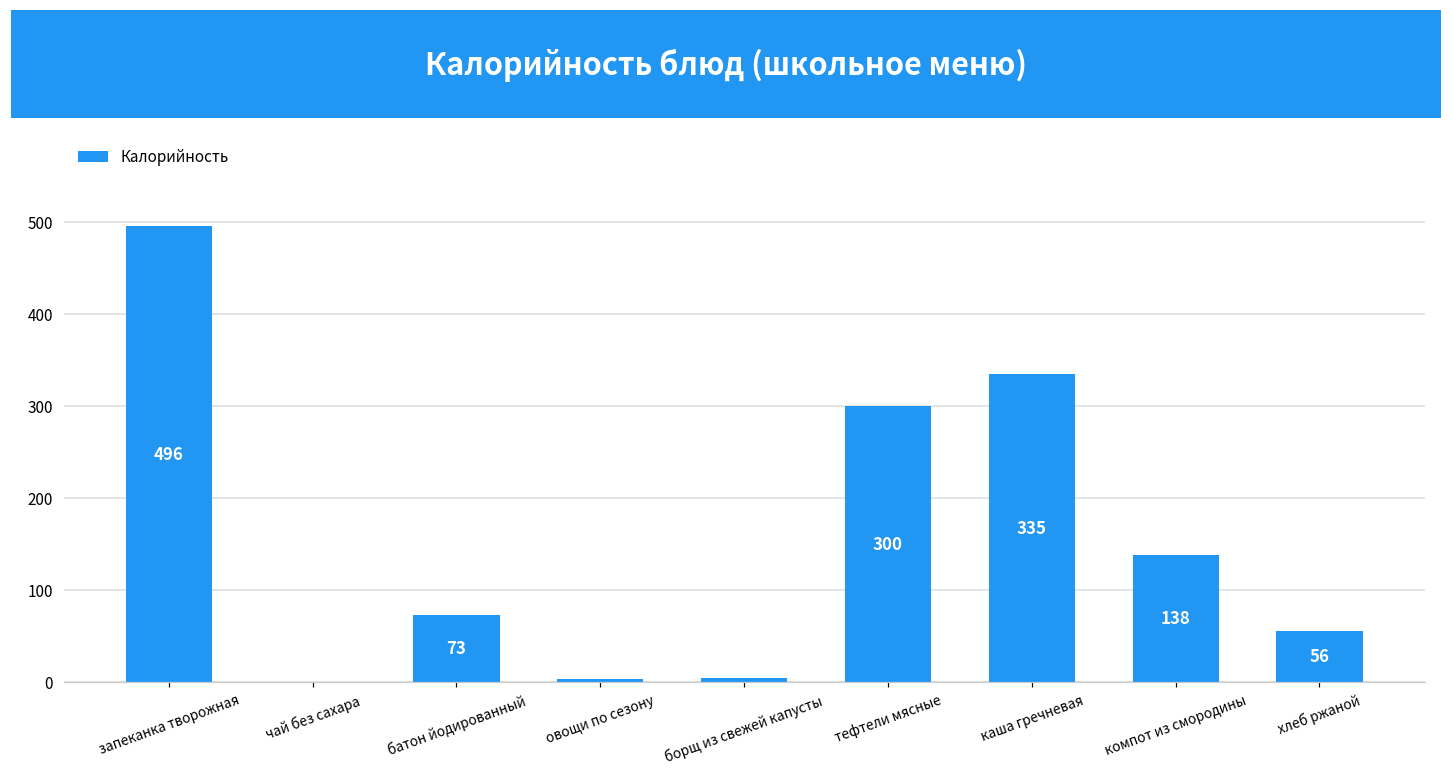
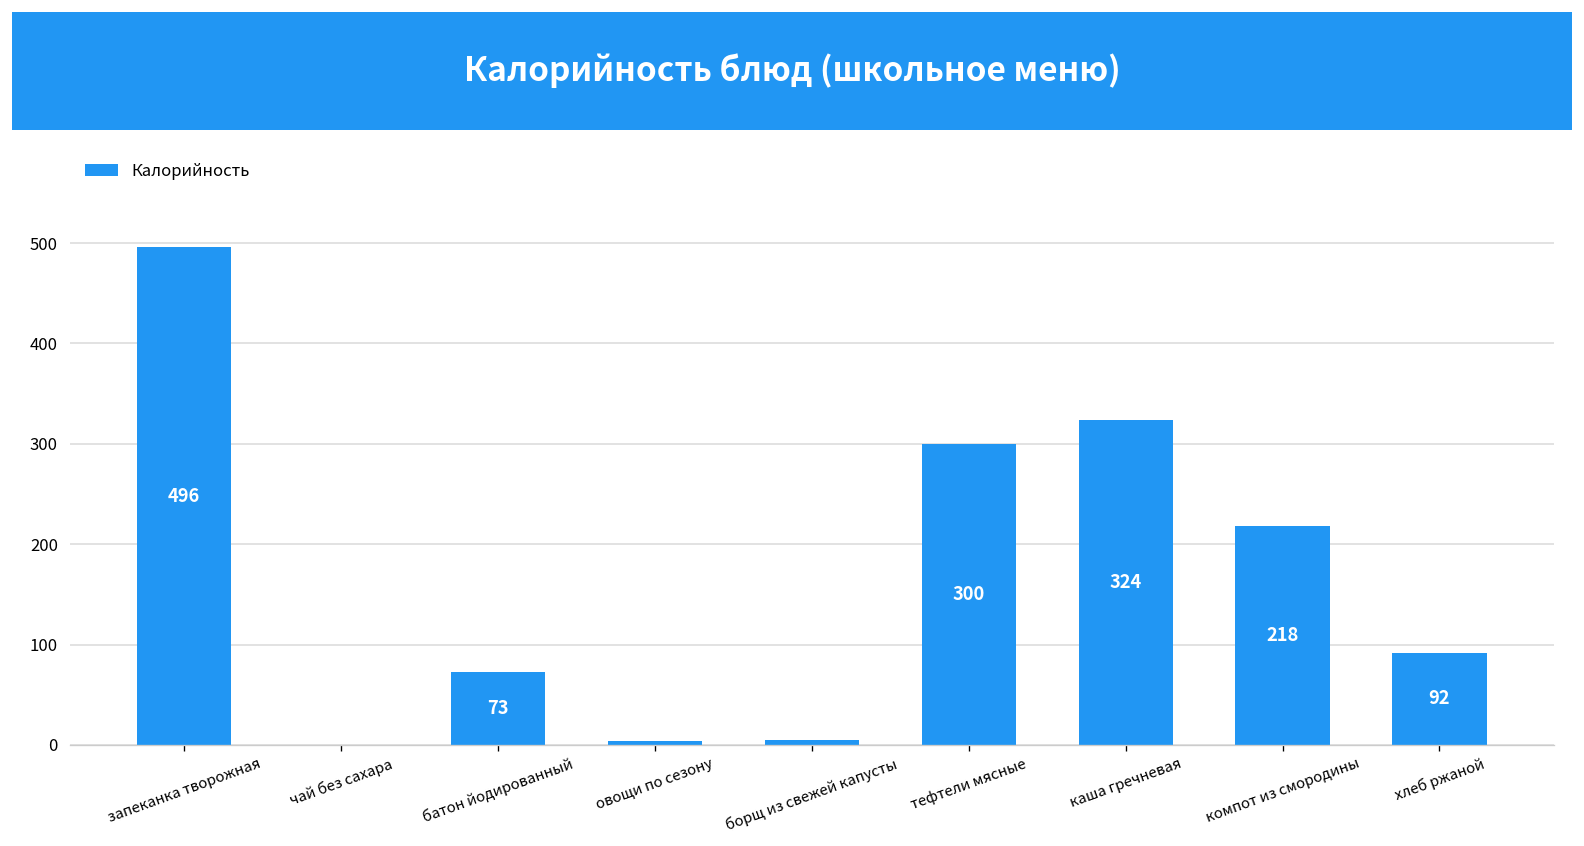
каша гречневая: 335 -> 324
компот из смородины: 138 -> 218
хлеб ржаной: 56 -> 92
